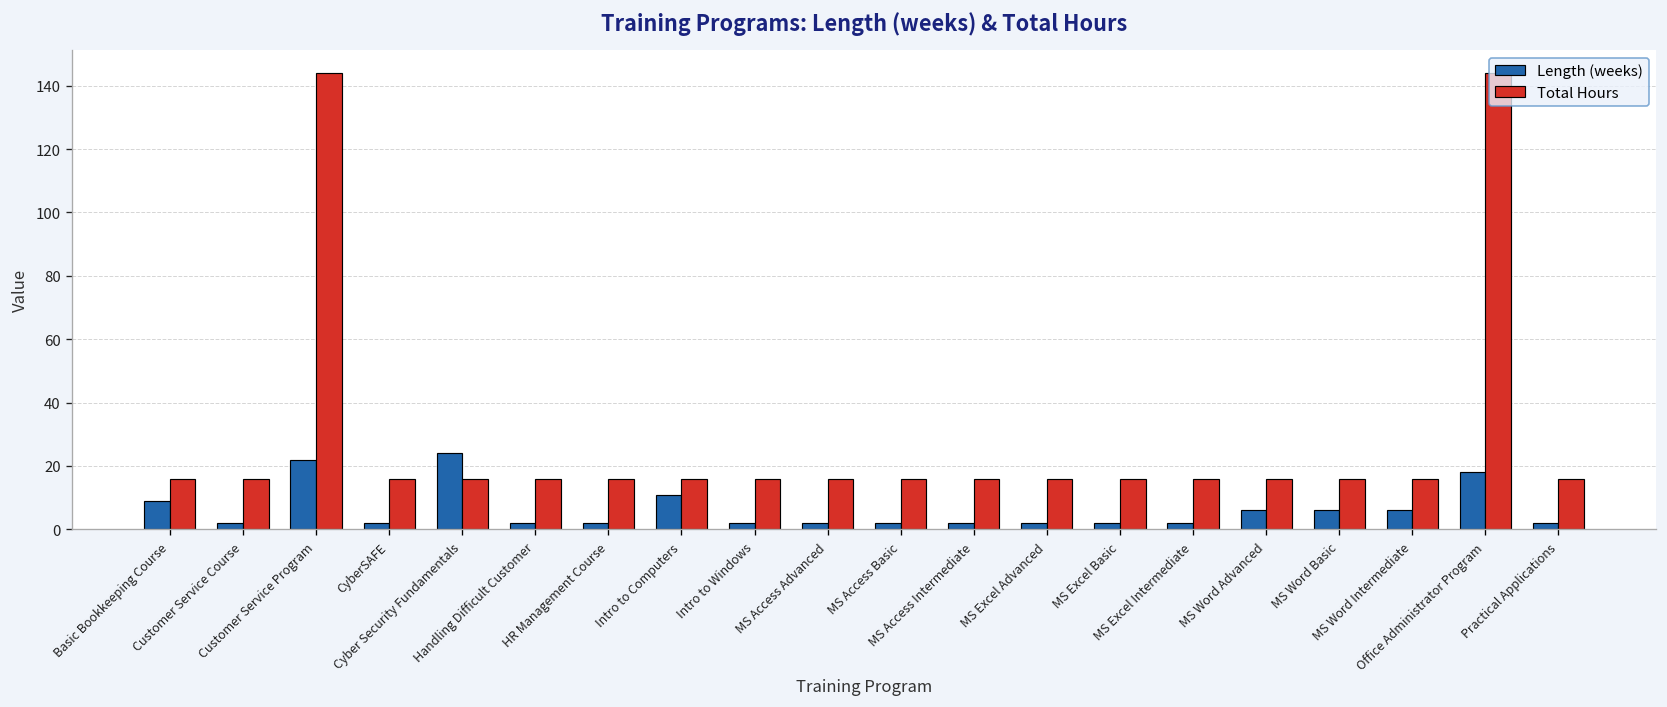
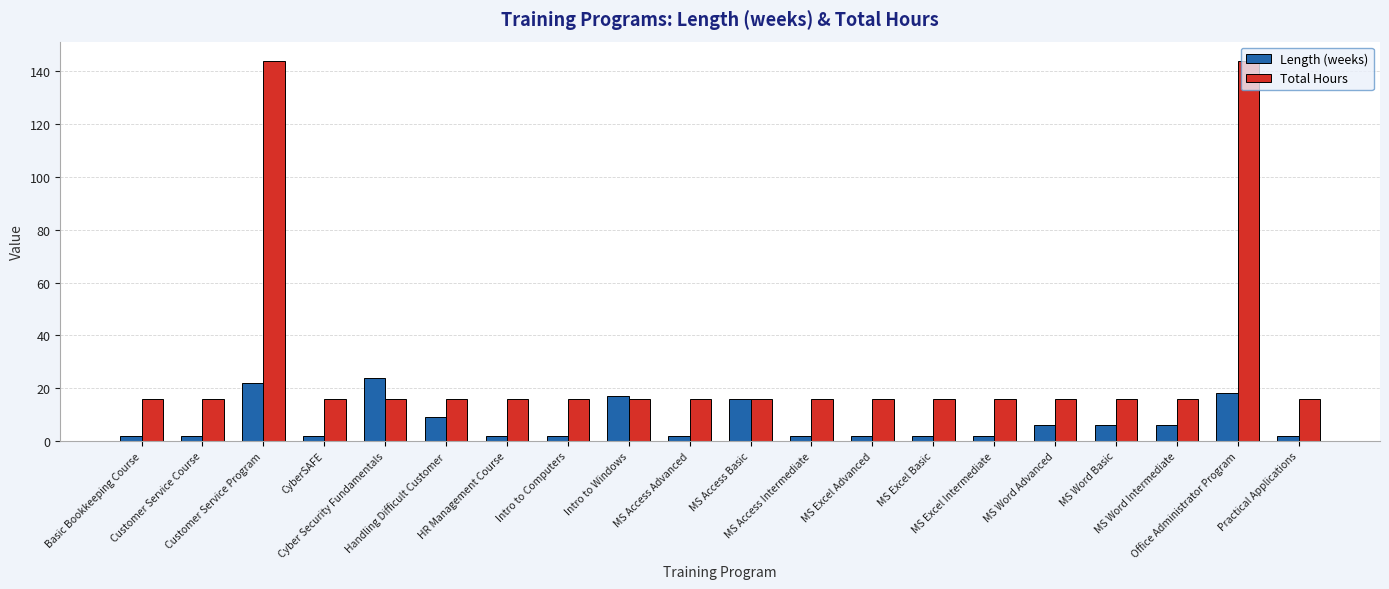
Length (weeks), Basic Bookkeeping Course: 9 -> 2
Length (weeks), Handling Difficult Customer: 2 -> 9
Length (weeks), Intro to Computers: 11 -> 2
Length (weeks), Intro to Windows: 2 -> 17
Length (weeks), MS Access Basic: 2 -> 16
